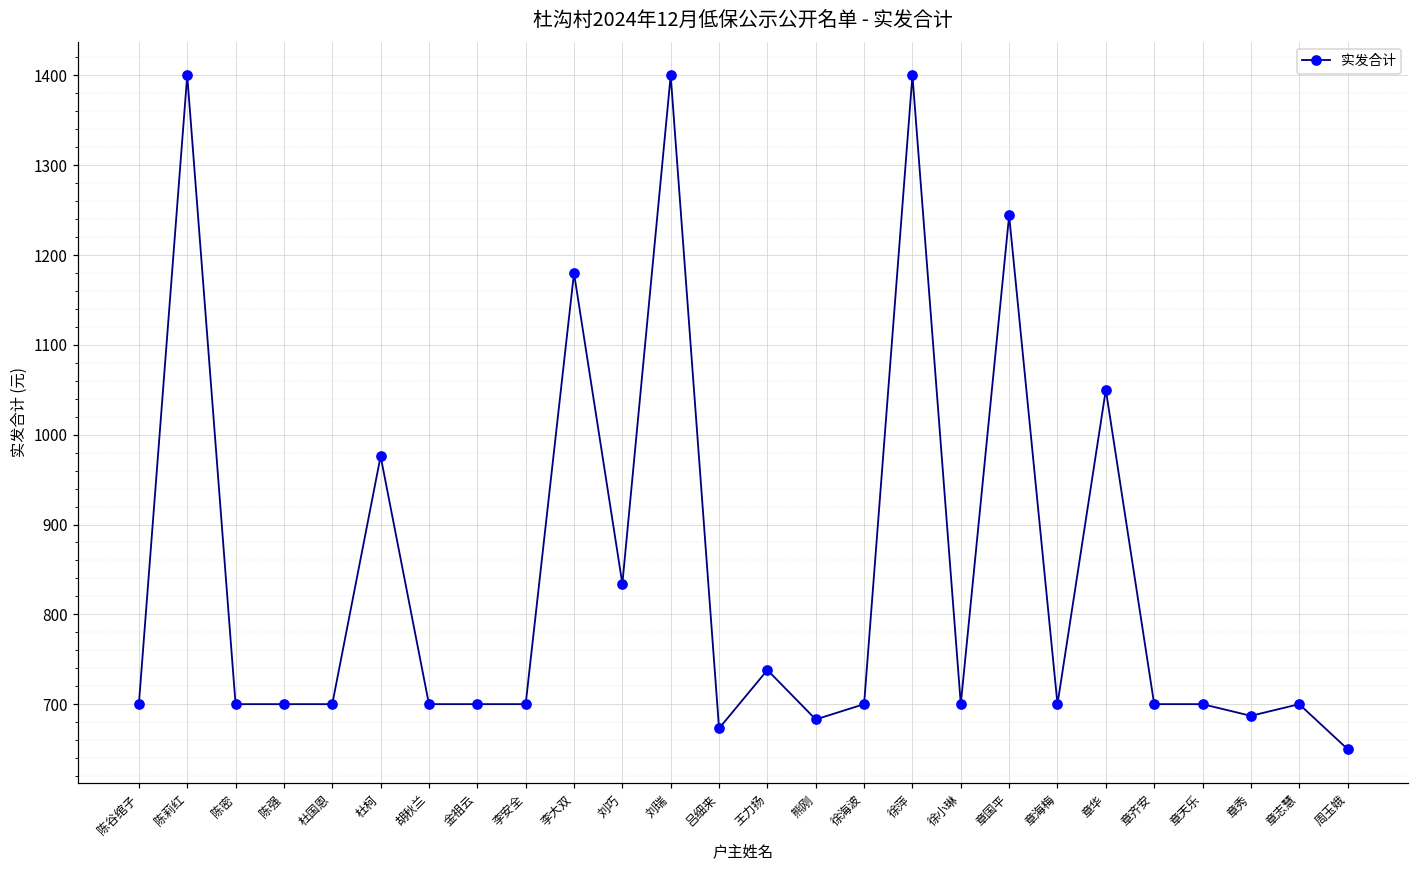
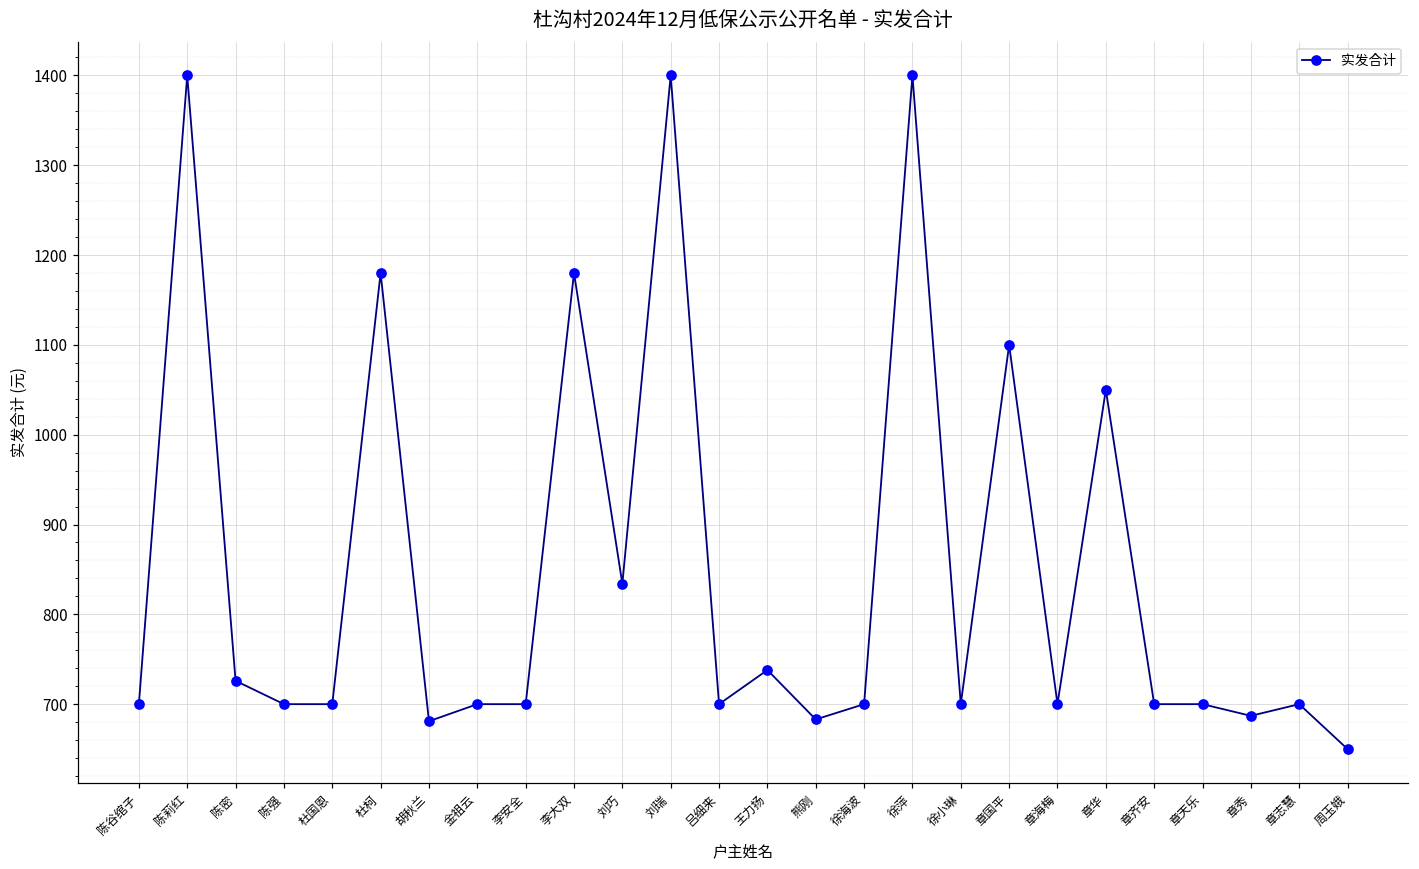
陈密: 700 -> 730
杜柯: 980 -> 1180
胡秋兰: 700 -> 680
吕细来: 670 -> 700
章国平: 1240 -> 1100
